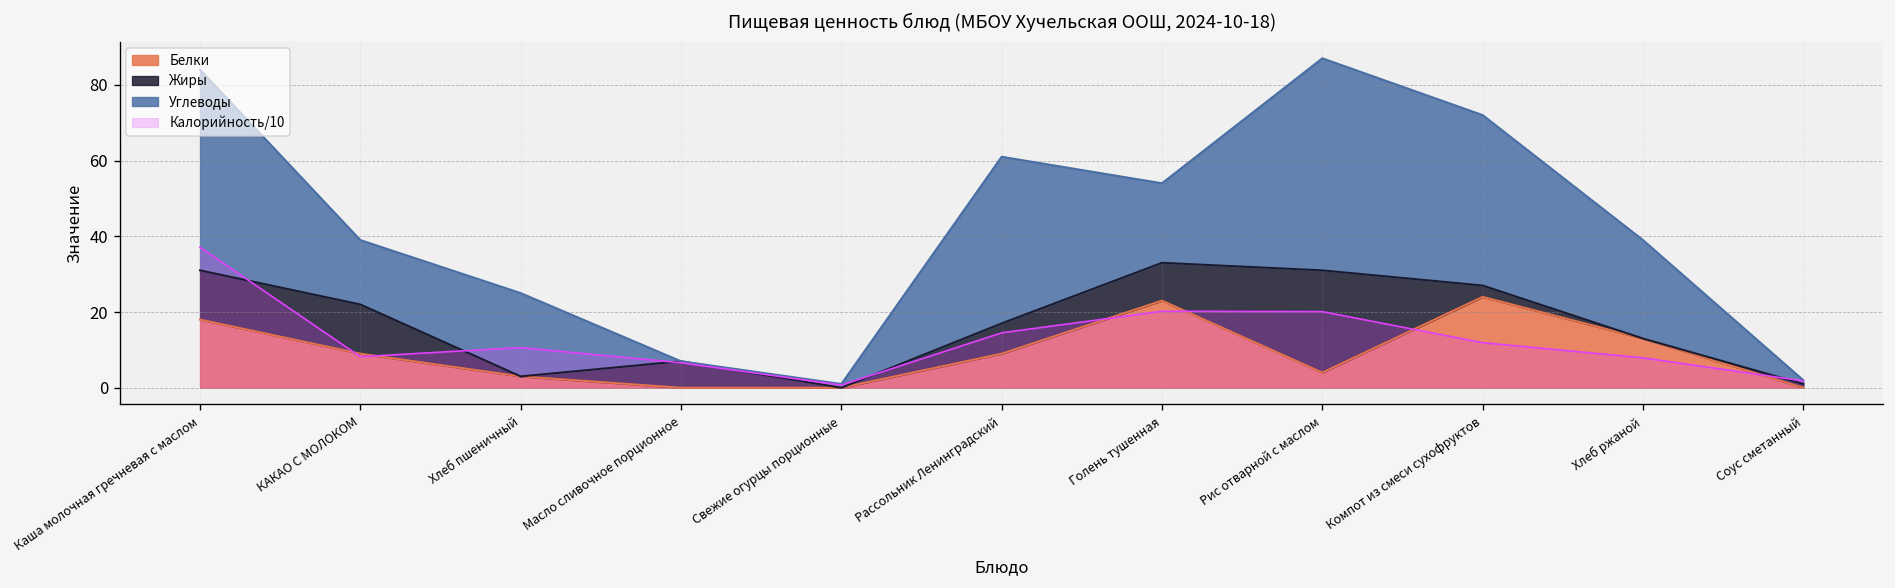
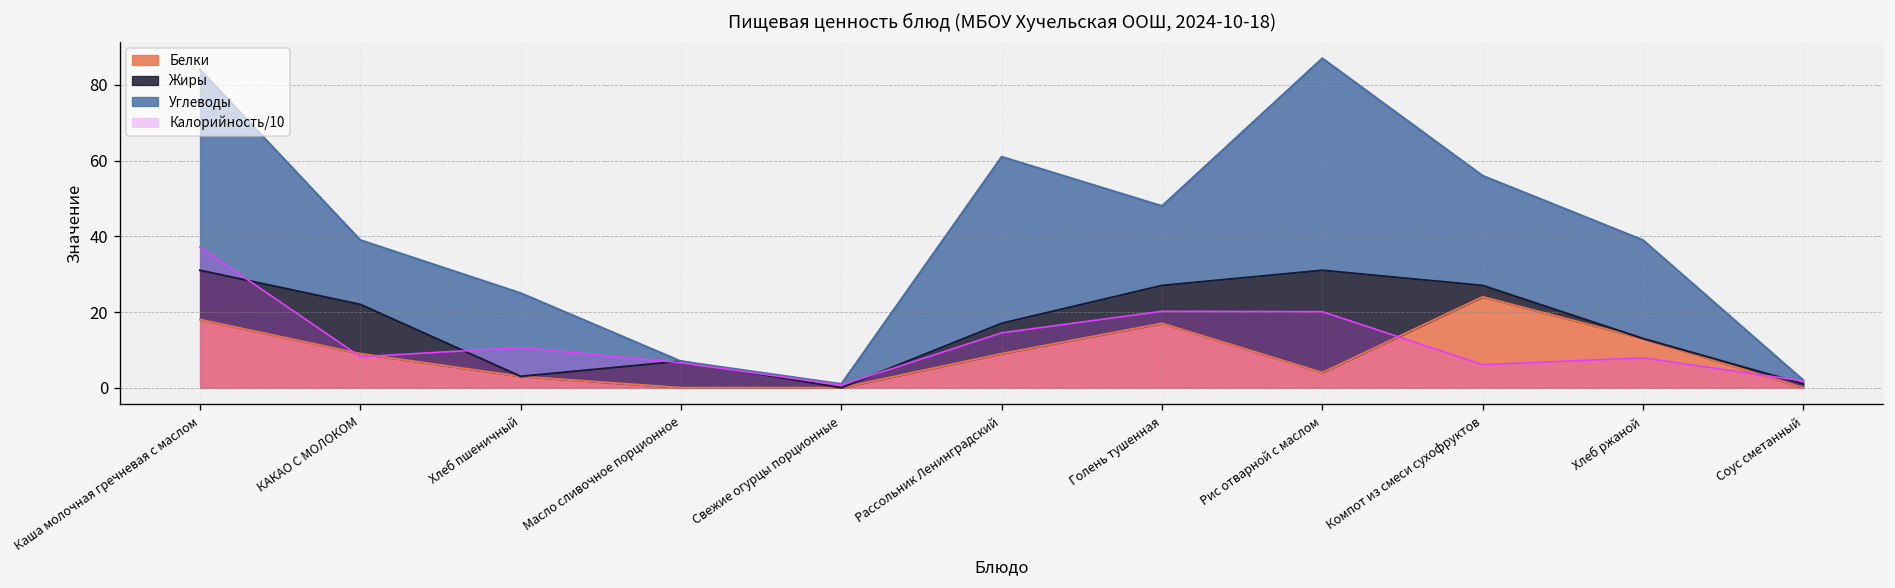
Белки, Голень тушенная: 23 -> 17
Углеводы, Компот из смеси сухофруктов: 45 -> 29
Калорийность/10, Компот из смеси сухофруктов: 12 -> 6
